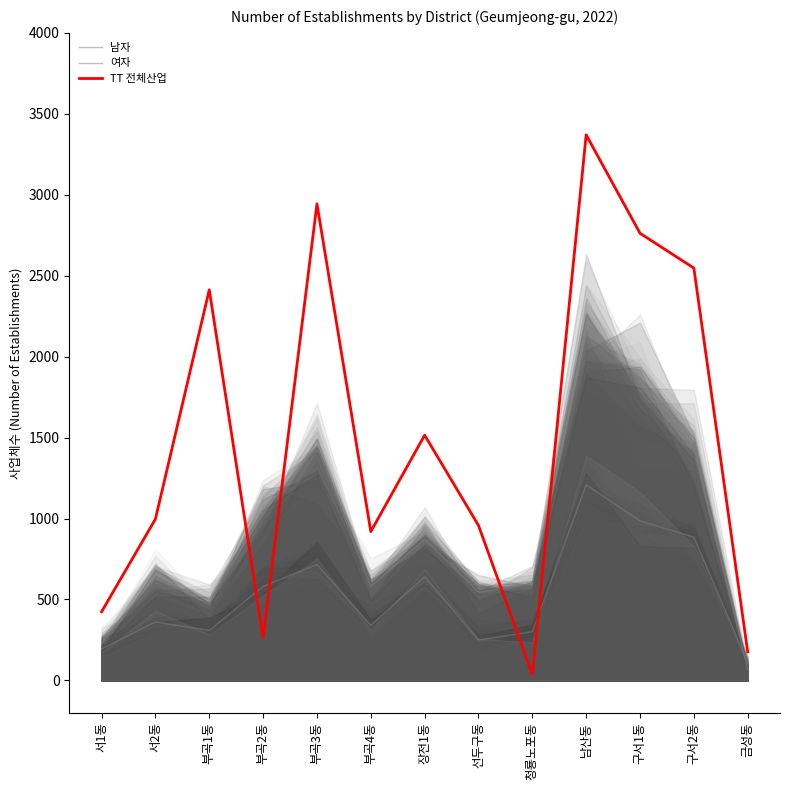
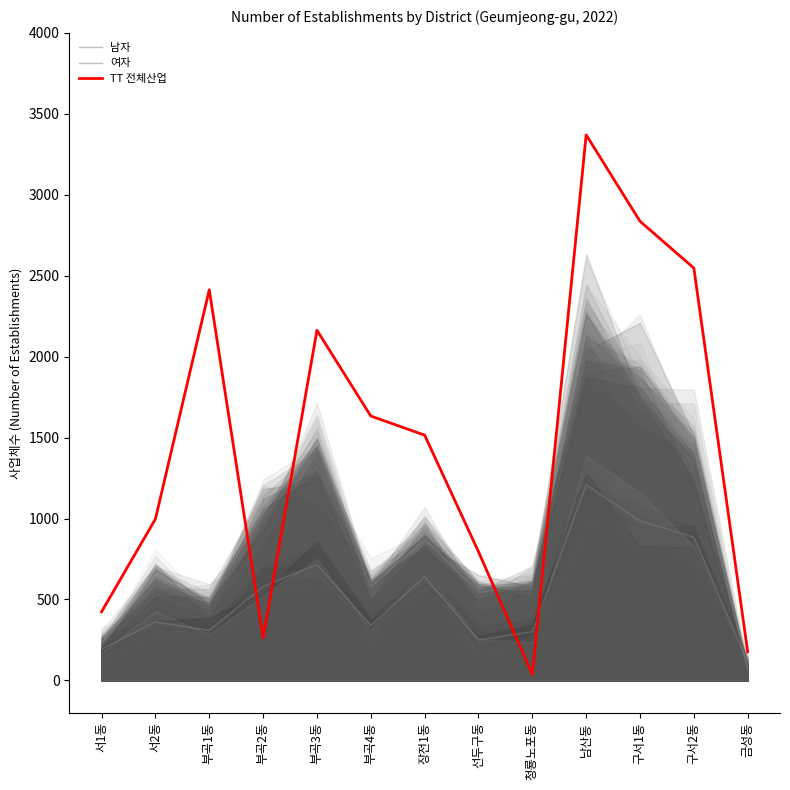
TT 전체산업, 부곡3동: 2940 -> 2160
TT 전체산업, 부곡4동: 920 -> 1630
TT 전체산업, 선두구동: 960 -> 800
TT 전체산업, 구서1동: 2760 -> 2840
